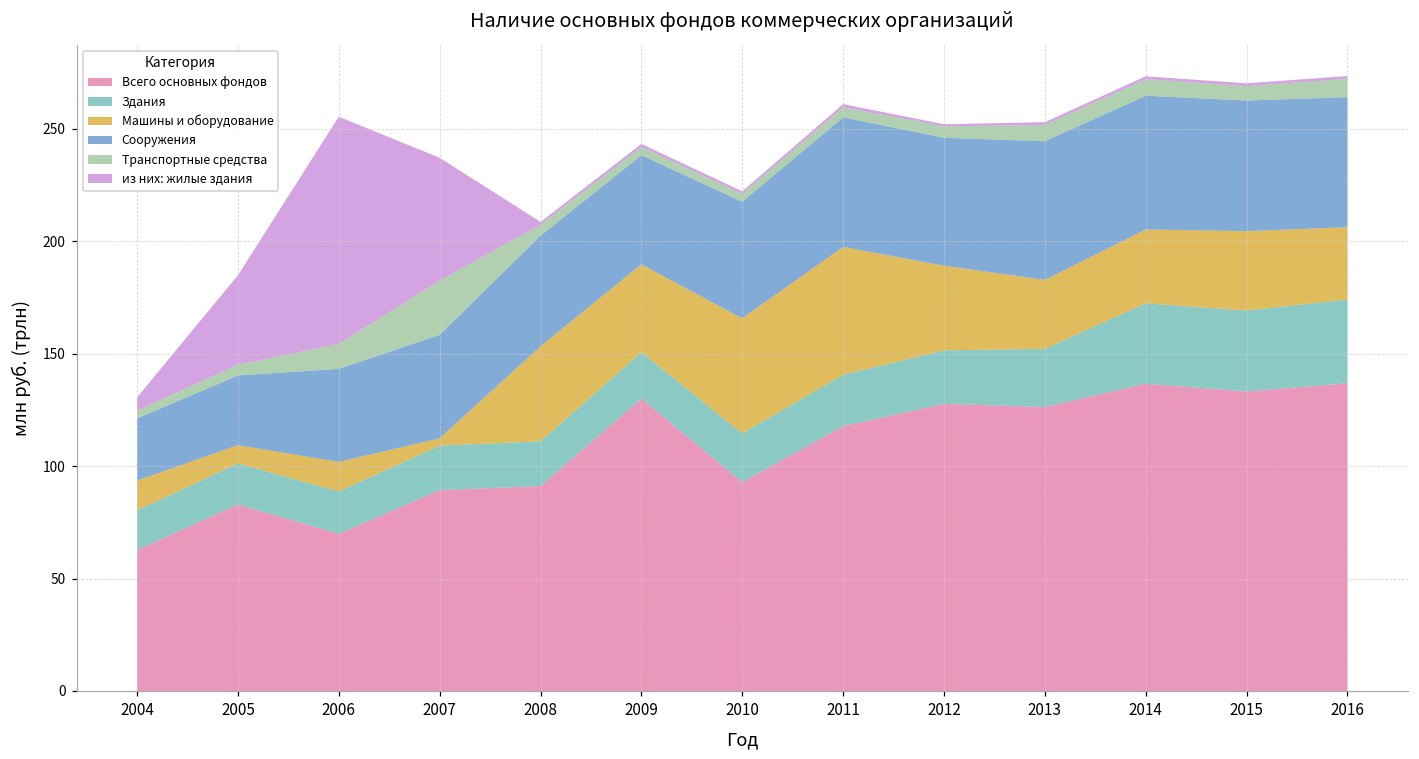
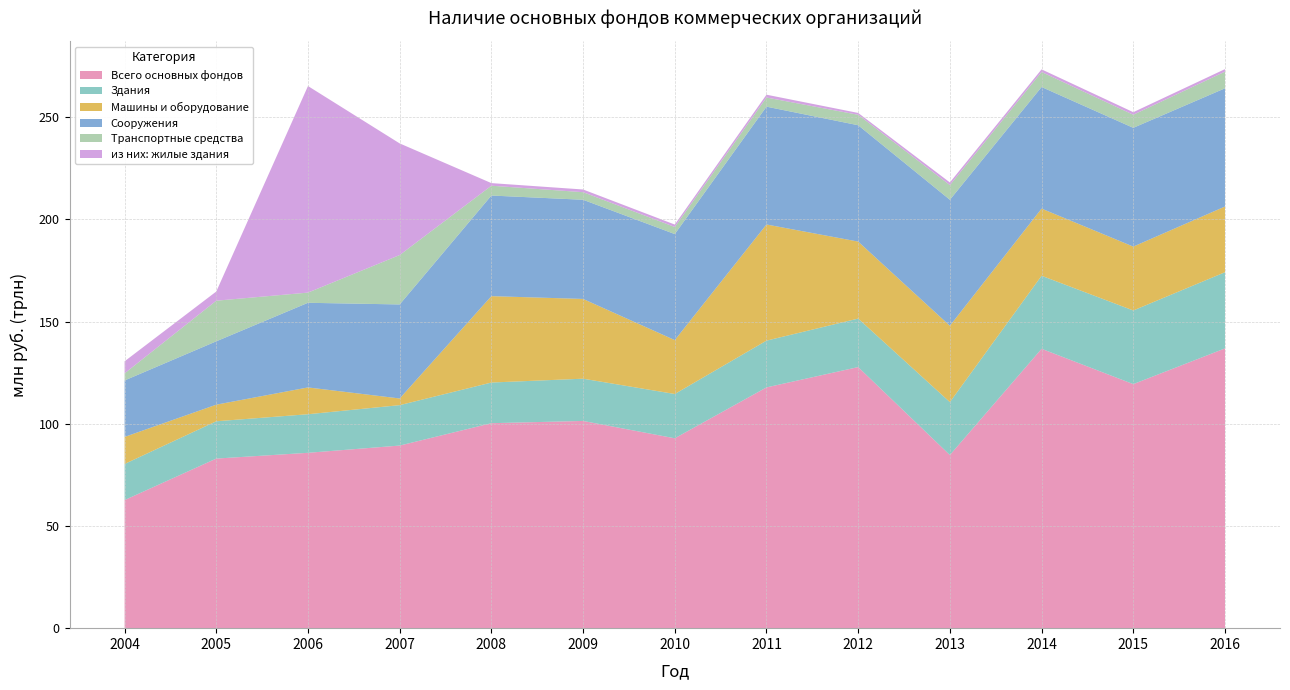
Транспортные средства, 2005: 5 -> 20
из них: жилые здания, 2005: 40 -> 4
Всего основных фондов, 2006: 70 -> 86
Транспортные средства, 2006: 11 -> 5
Всего основных фондов, 2008: 91 -> 100
Всего основных фондов, 2009: 130 -> 101
Машины и оборудование, 2010: 51 -> 26
Всего основных фондов, 2013: 126 -> 85
Машины и оборудование, 2013: 31 -> 37
Всего основных фондов, 2015: 133 -> 119
Машины и оборудование, 2015: 35 -> 31
